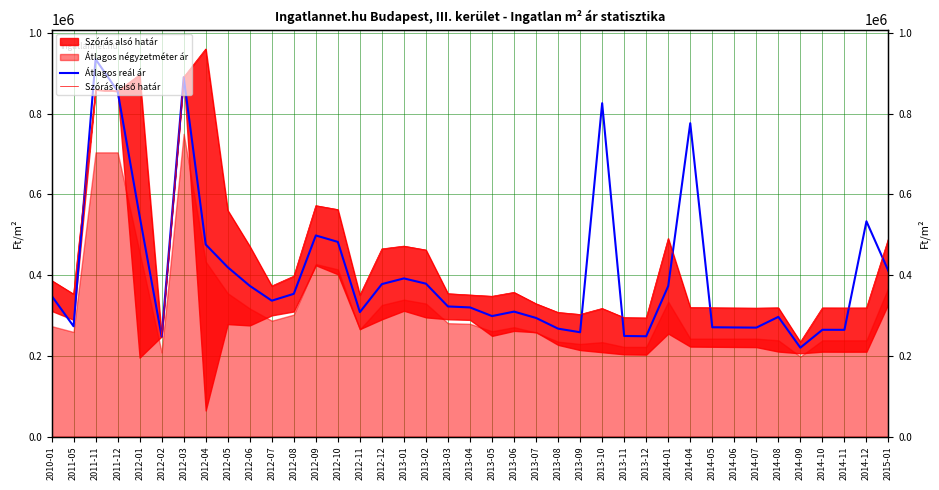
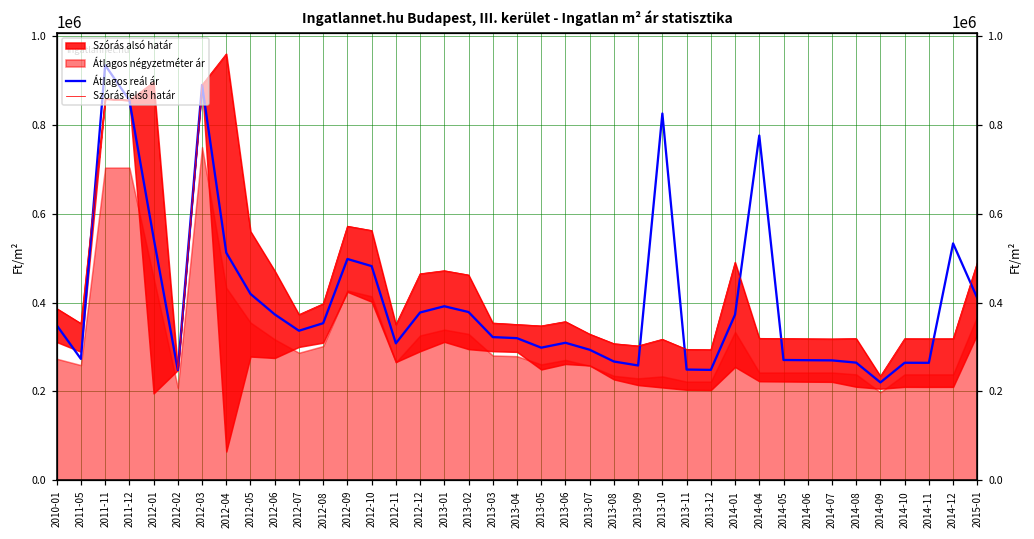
Átlagos reál ár, 2012-04: 480000 -> 510000
Átlagos reál ár, 2014-08: 300000 -> 260000
